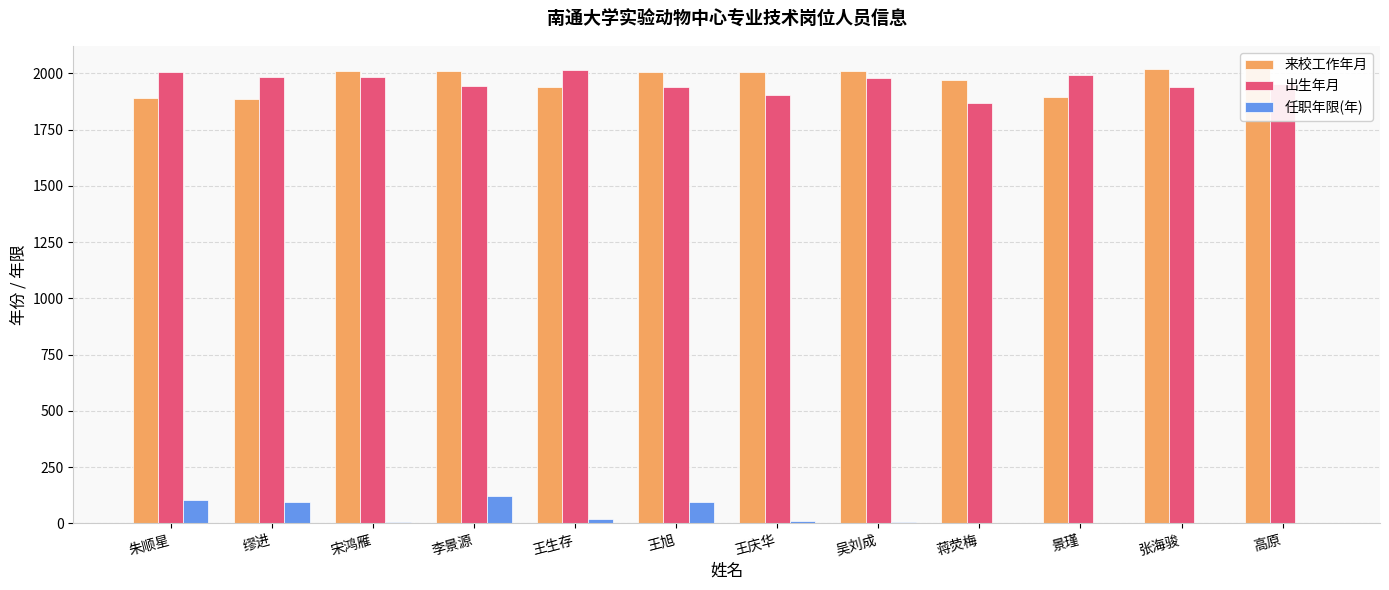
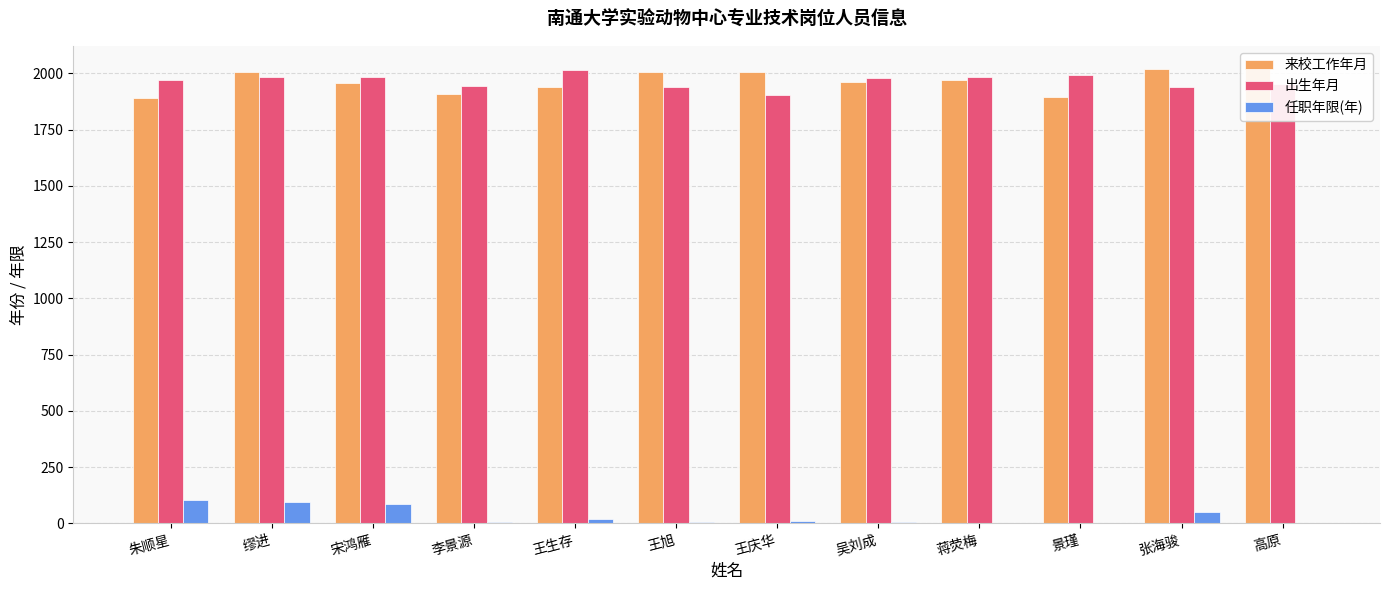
出生年月, 朱顺星: 2010 -> 1970
来校工作年月, 缪进: 1890 -> 2010
来校工作年月, 宋鸿雁: 2010 -> 1960
任职年限(年), 宋鸿雁: 10 -> 90
来校工作年月, 李景源: 2010 -> 1910
任职年限(年), 李景源: 120 -> 10
任职年限(年), 王旭: 90 -> 10
来校工作年月, 吴刘成: 2010 -> 1960
出生年月, 蒋荧梅: 1870 -> 1980
任职年限(年), 张海骏: 0 -> 50
